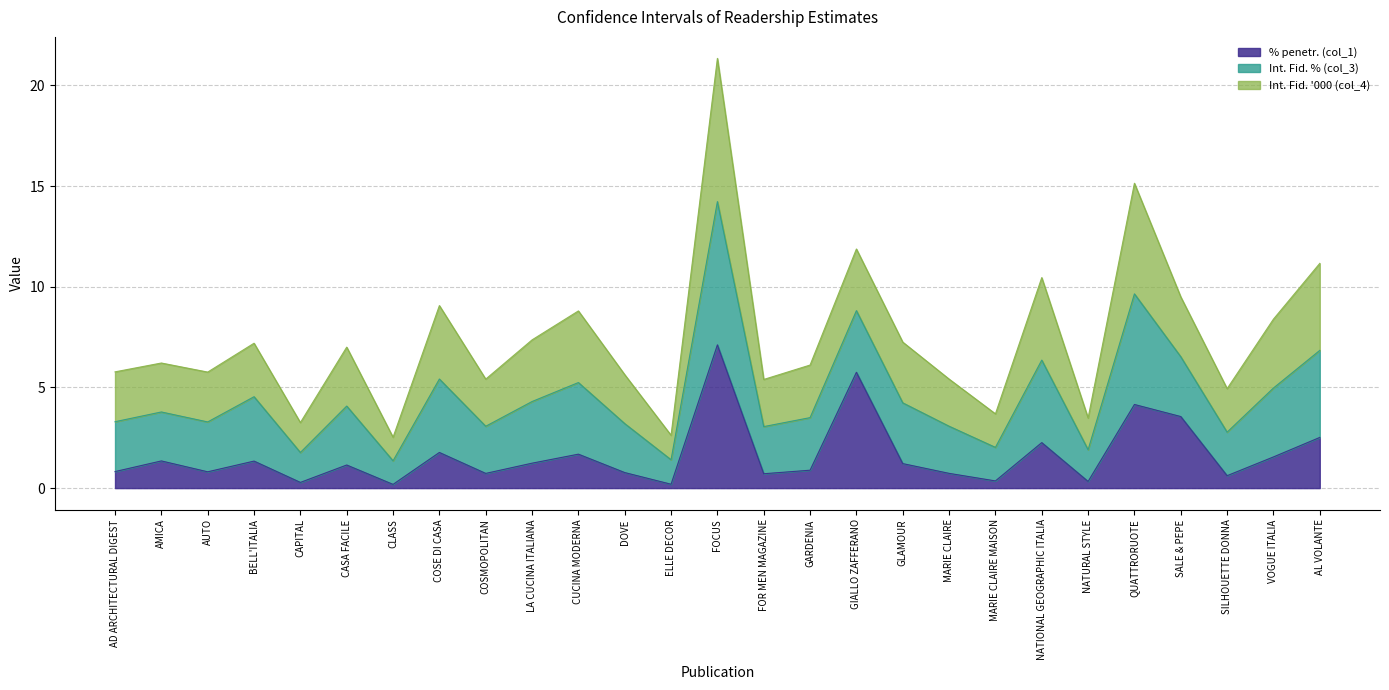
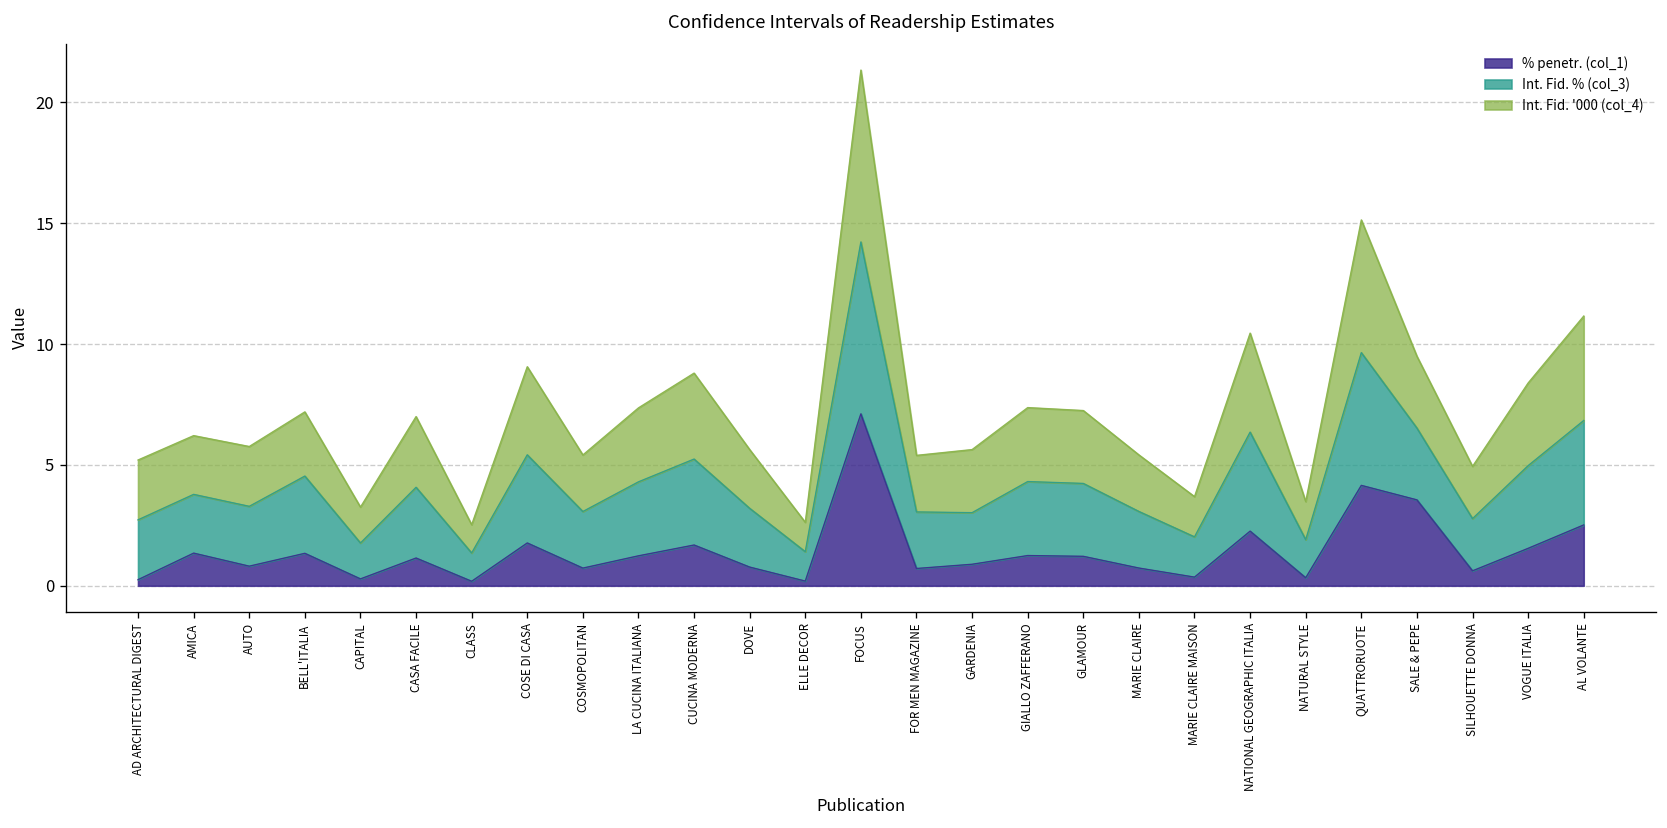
% penetr. (col_1), AD ARCHITECTURAL DIGEST: 0.8 -> 0.3
Int. Fid. % (col_3), GARDENIA: 2.6 -> 2.1
% penetr. (col_1), GIALLO ZAFFERANO: 5.8 -> 1.2
